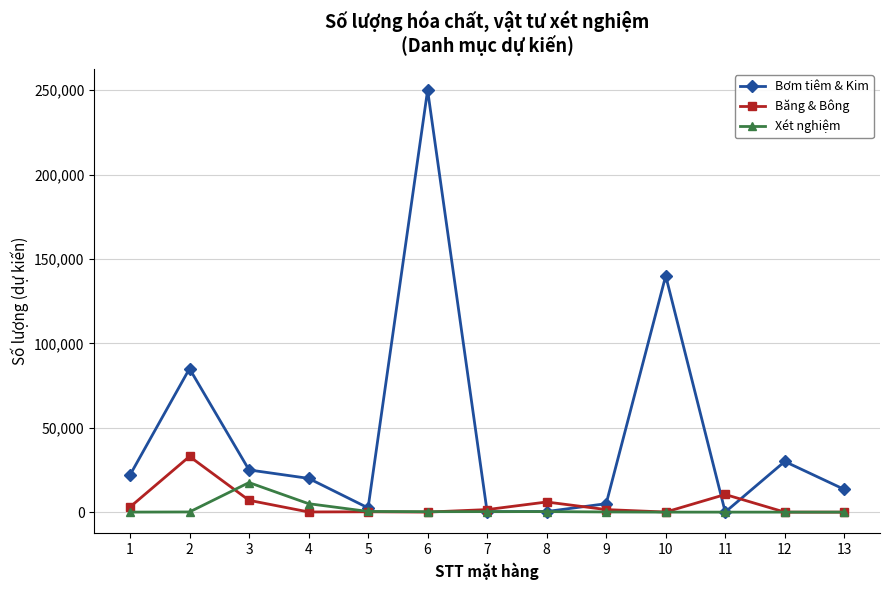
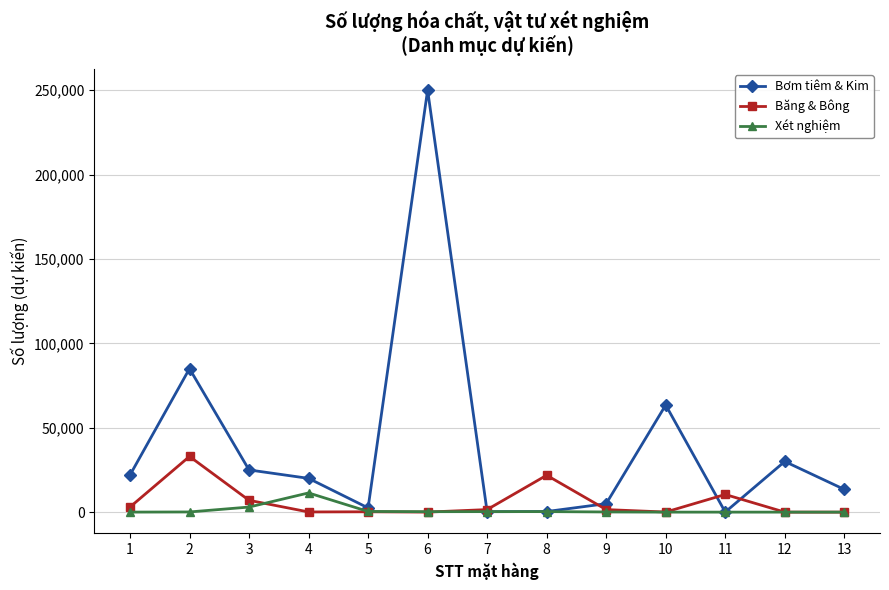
Xét nghiệm, 3: 18,000 -> 3,000
Xét nghiệm, 4: 5,000 -> 11,000
Băng & Bông, 8: 6,000 -> 22,000
Bơm tiêm & Kim, 10: 140,000 -> 63,000
